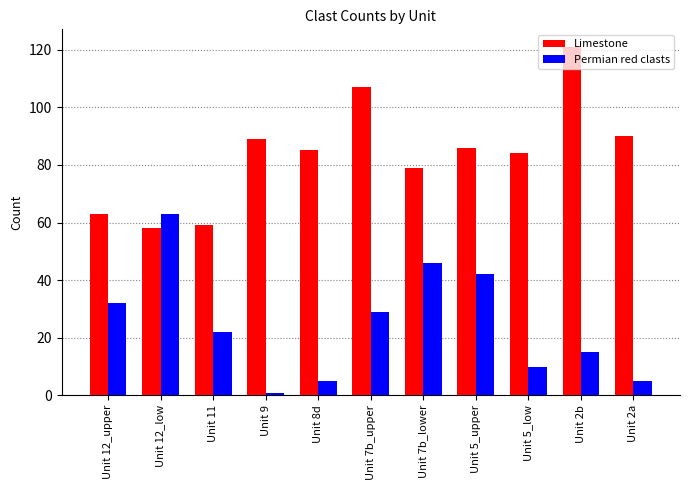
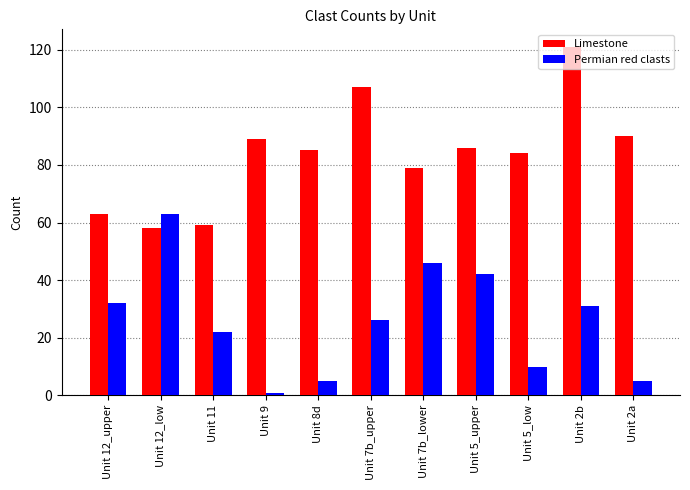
Permian red clasts, Unit 7b_upper: 29 -> 26
Permian red clasts, Unit 2b: 15 -> 31
